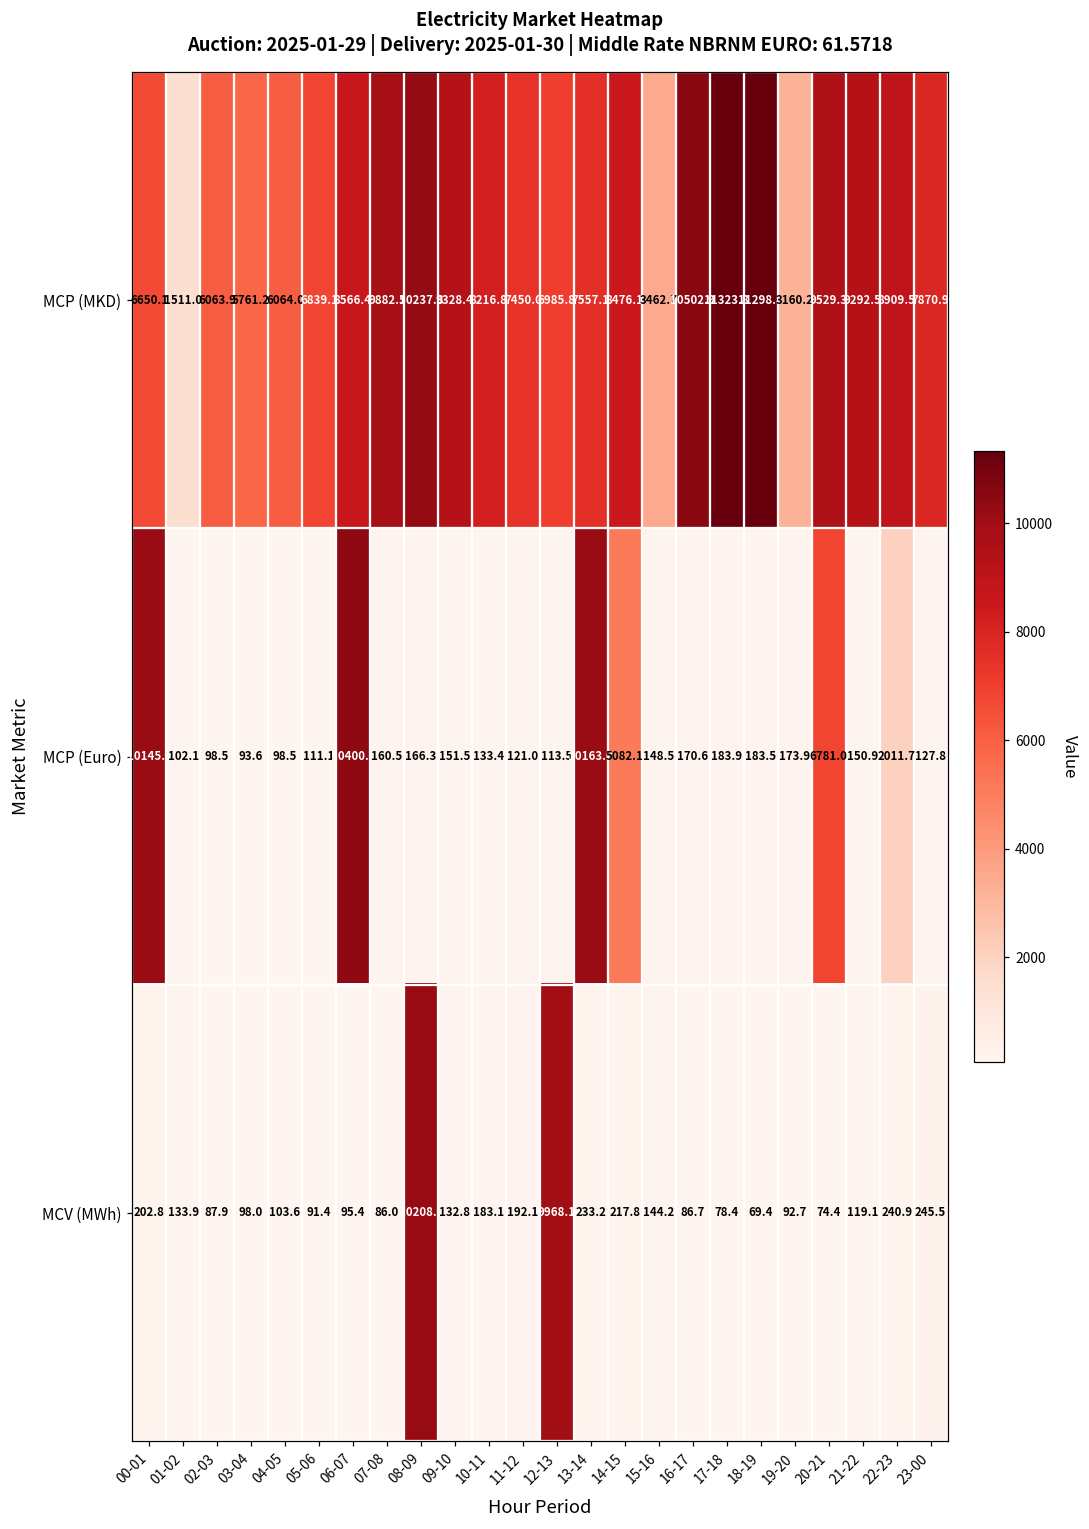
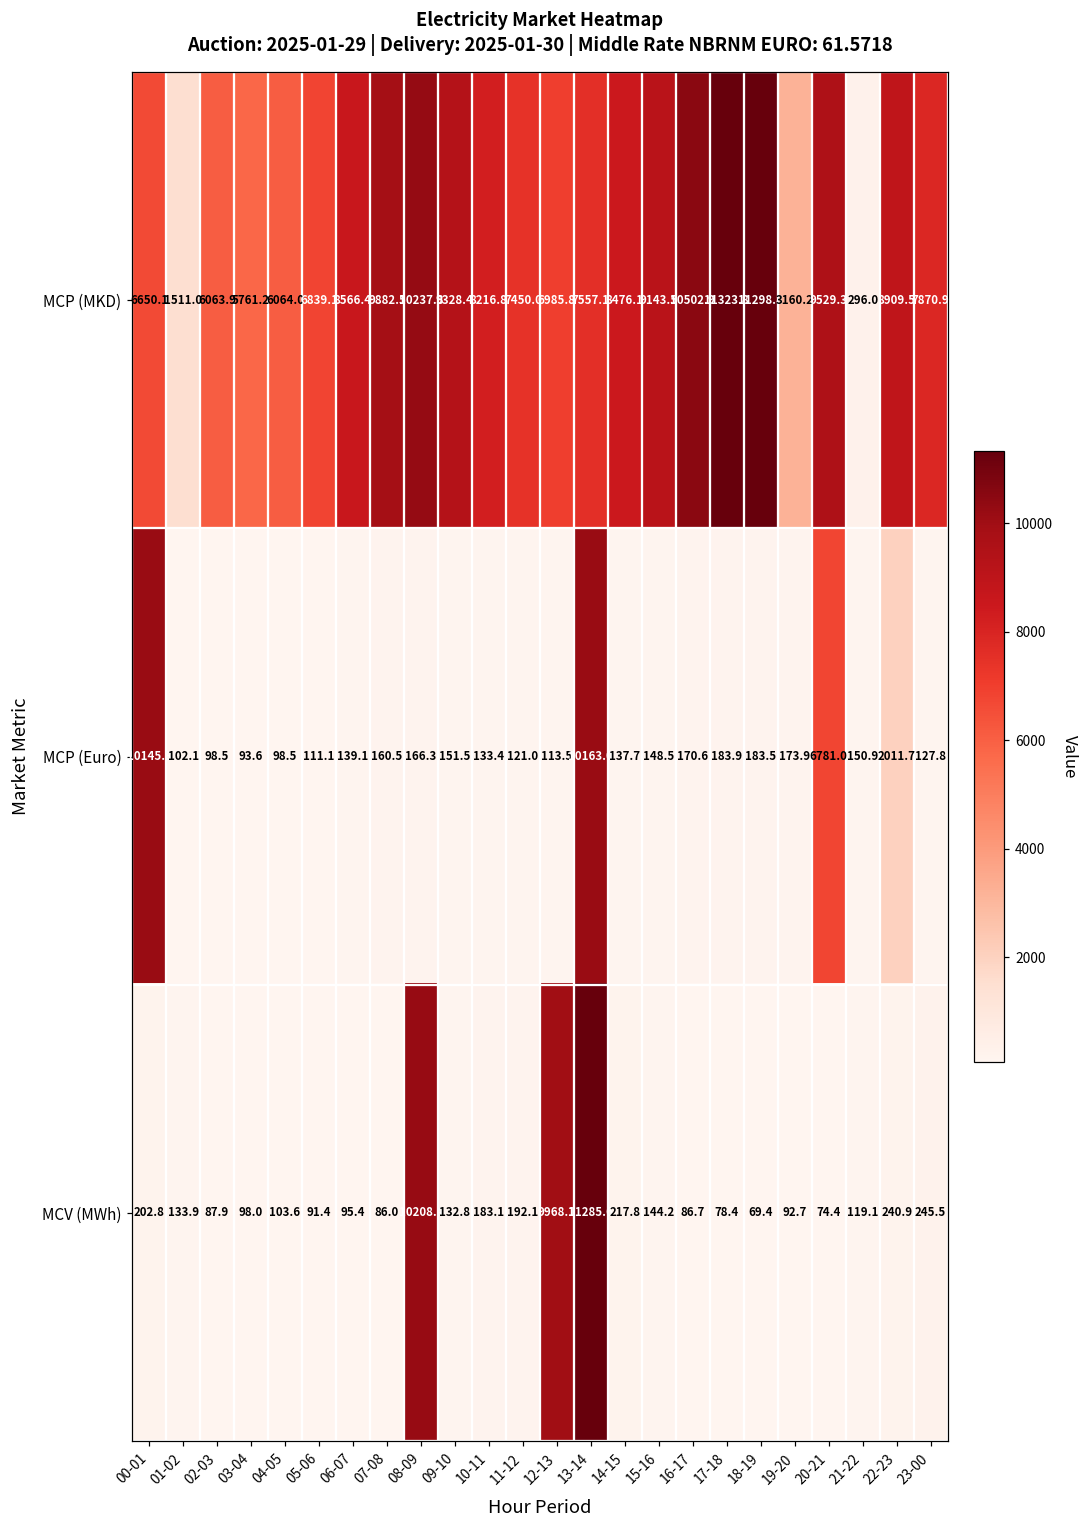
MCP (MKD), 15-16: 3462.7 -> 9143.5
MCP (MKD), 21-22: 9292.5 -> 296.0
MCP (Euro), 06-07: 10400.4 -> 139.1
MCP (Euro), 14-15: 5082.1 -> 137.7
MCV (MWh), 13-14: 233.2 -> 11285.6
